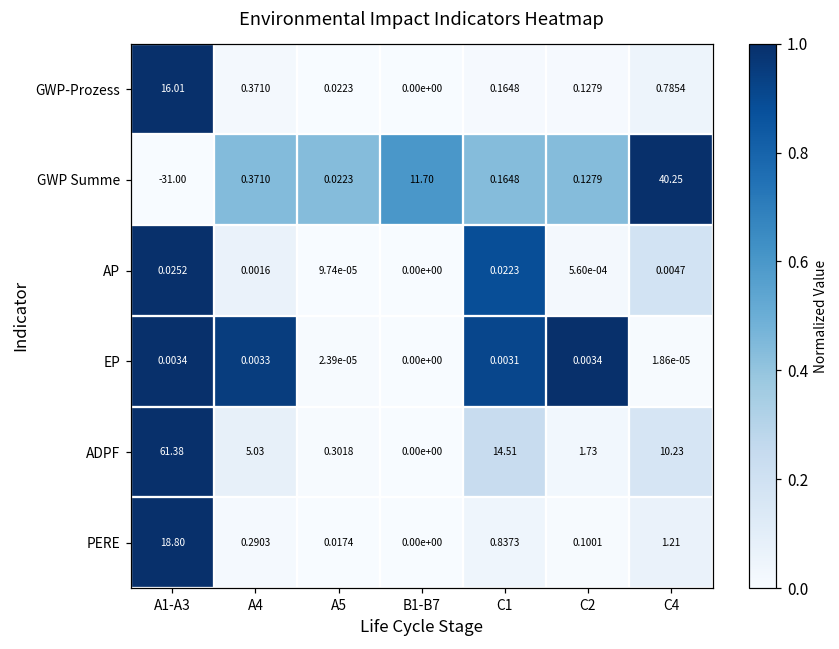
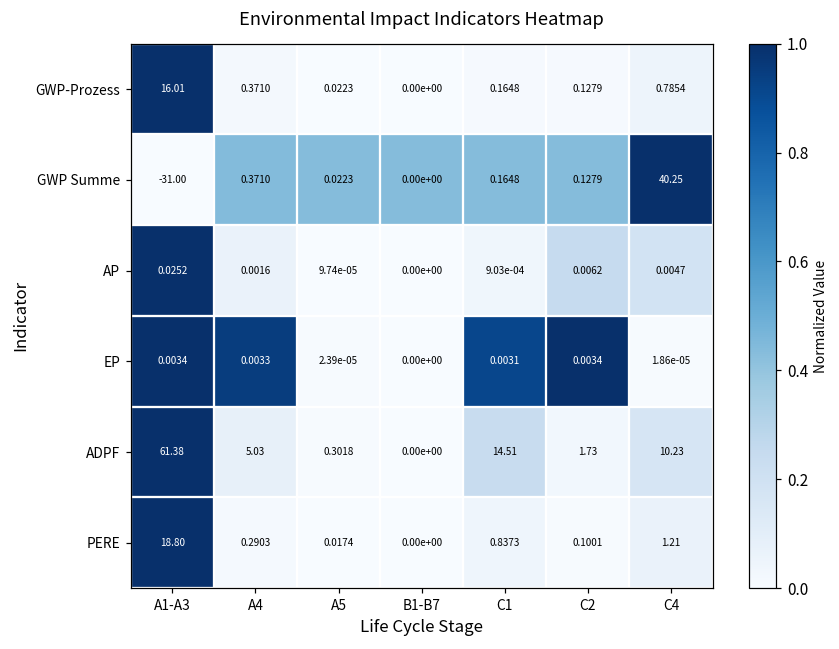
GWP Summe, B1-B7: 11.70 -> 0.00e+00
AP, C1: 0.0223 -> 9.03e-04
AP, C2: 5.60e-04 -> 0.0062
